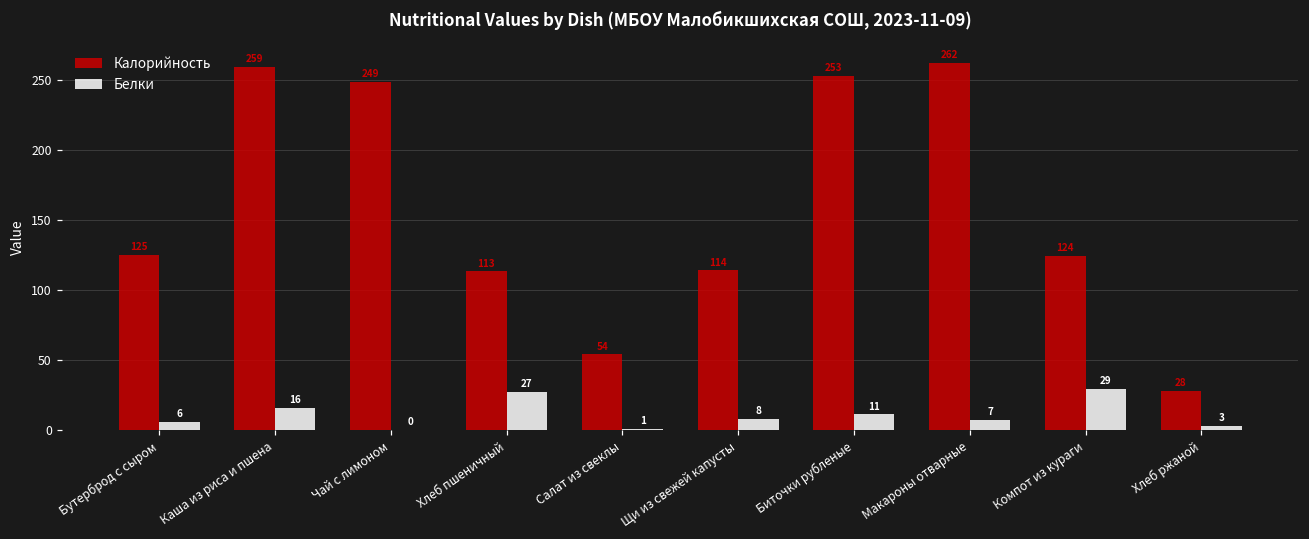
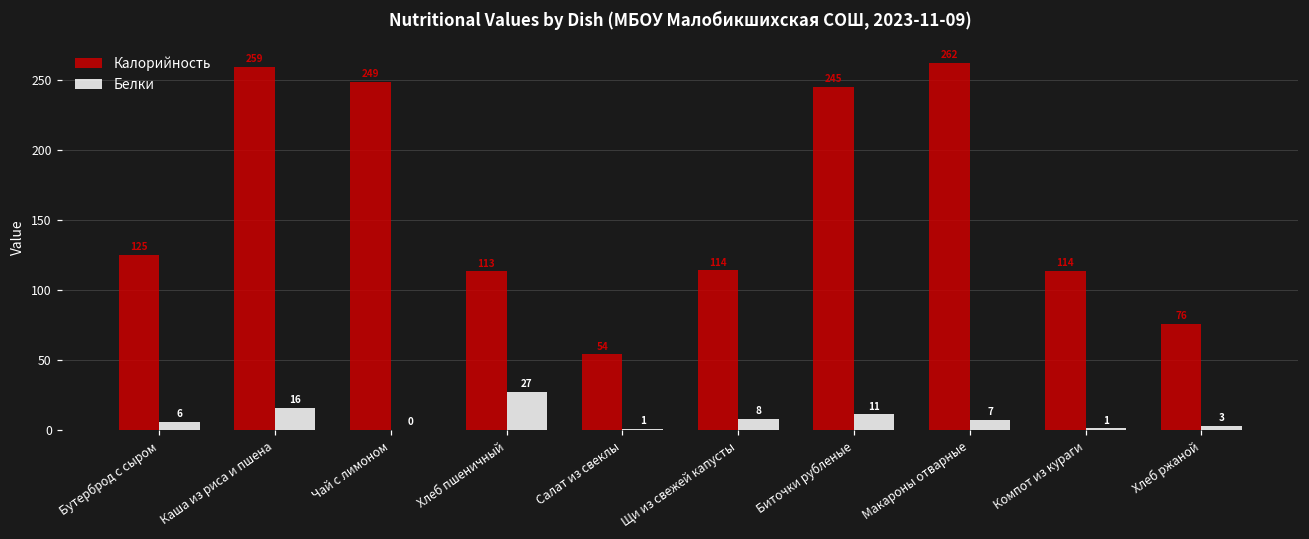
Калорийность, Биточки рубленые: 253 -> 245
Калорийность, Компот из кураги: 124 -> 114
Белки, Компот из кураги: 29 -> 1
Калорийность, Хлеб ржаной: 28 -> 76
